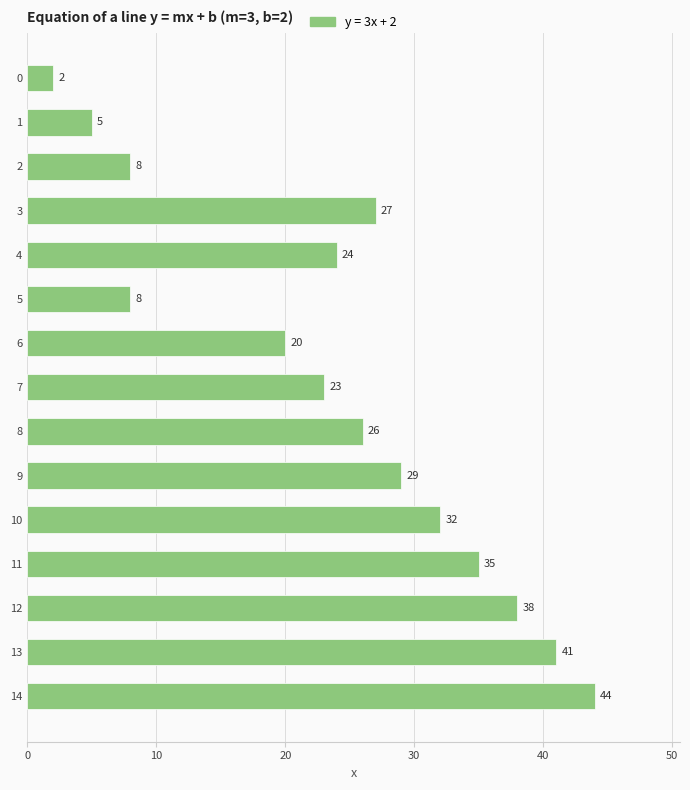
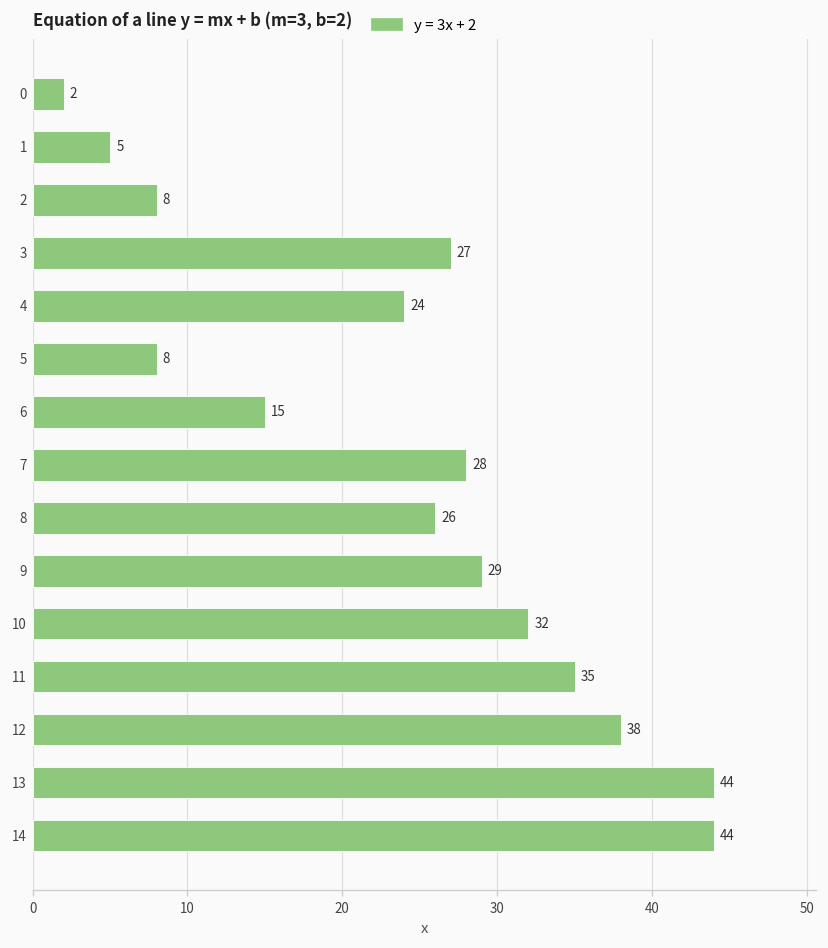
6: 20 -> 15
7: 23 -> 28
13: 41 -> 44
